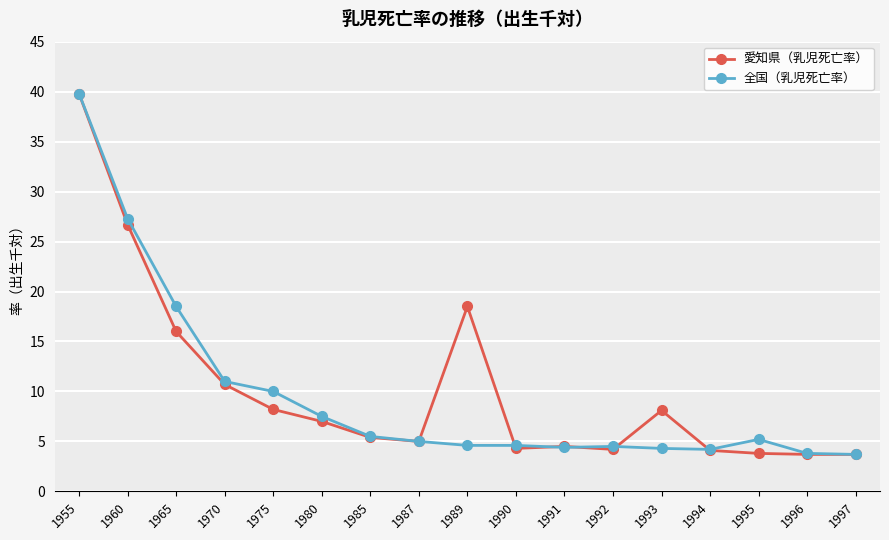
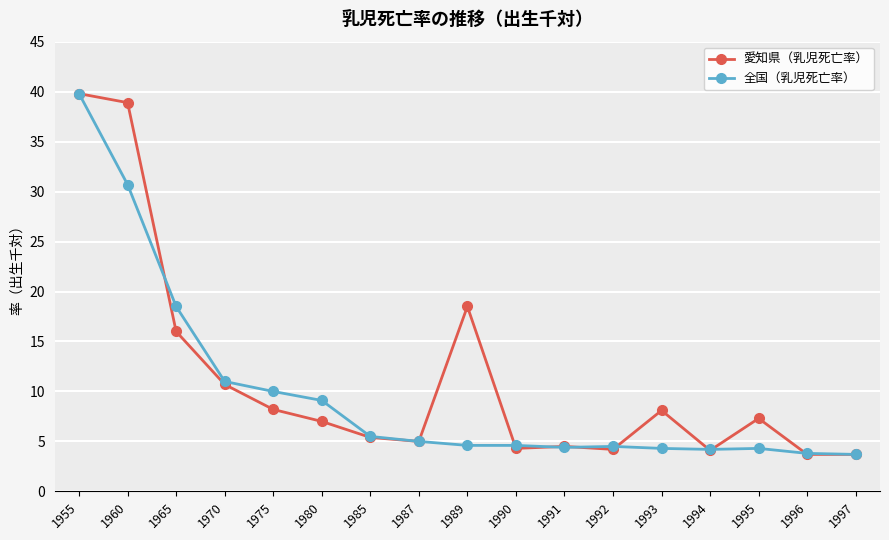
愛知県（乳児死亡率）, 1960: 27 -> 39
全国（乳児死亡率）, 1960: 27 -> 31
全国（乳児死亡率）, 1980: 8 -> 9
愛知県（乳児死亡率）, 1995: 4 -> 7
全国（乳児死亡率）, 1995: 5 -> 4
